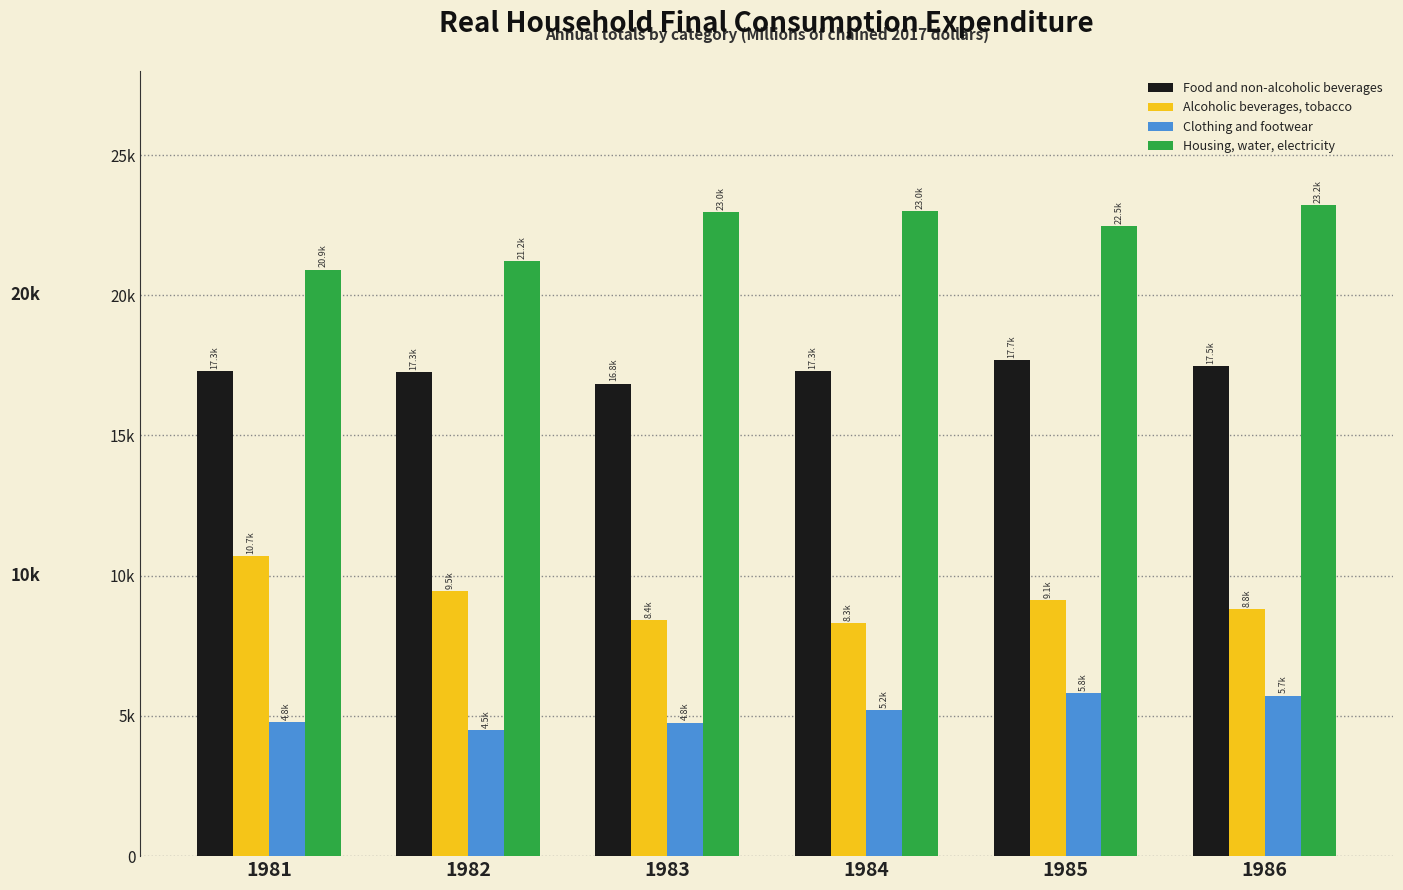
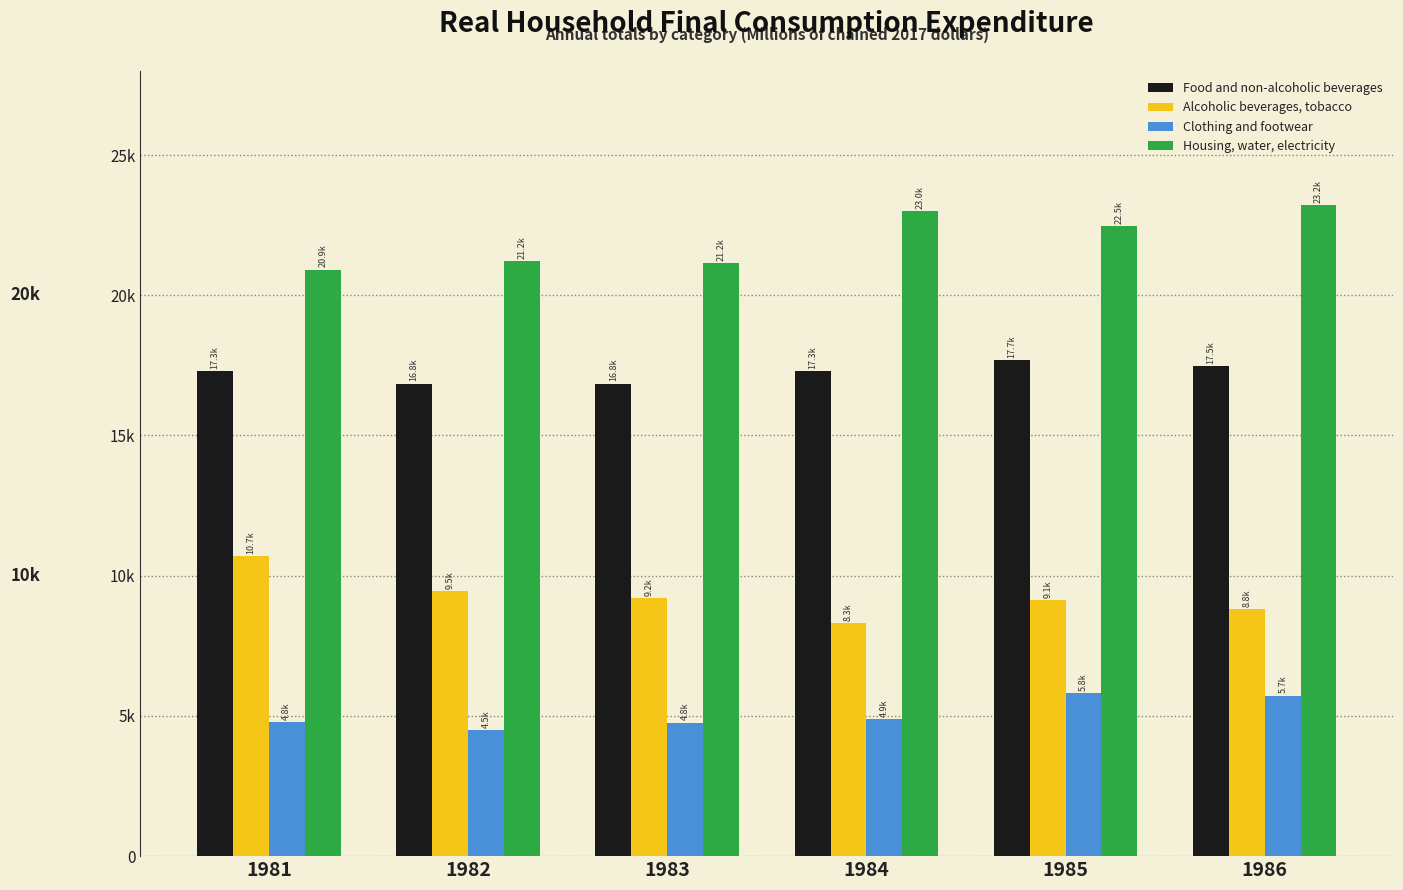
Food and non-alcoholic beverages, 1982: 17.3k -> 16.8k
Alcoholic beverages, tobacco, 1983: 8.4k -> 9.2k
Housing, water, electricity, 1983: 23.0k -> 21.2k
Clothing and footwear, 1984: 5.2k -> 4.9k
